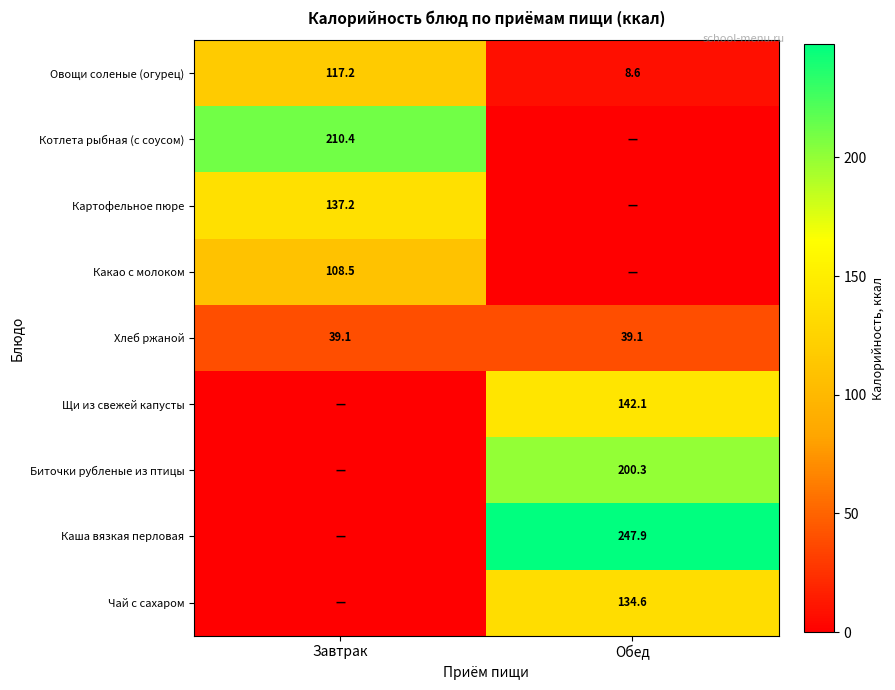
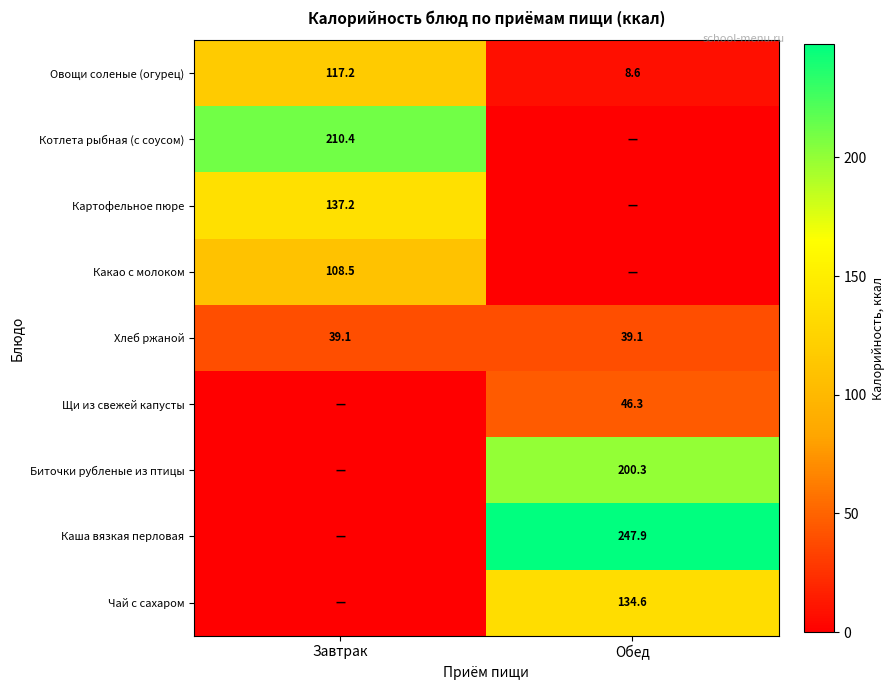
Щи из свежей капусты, Обед: 142.1 -> 46.3
